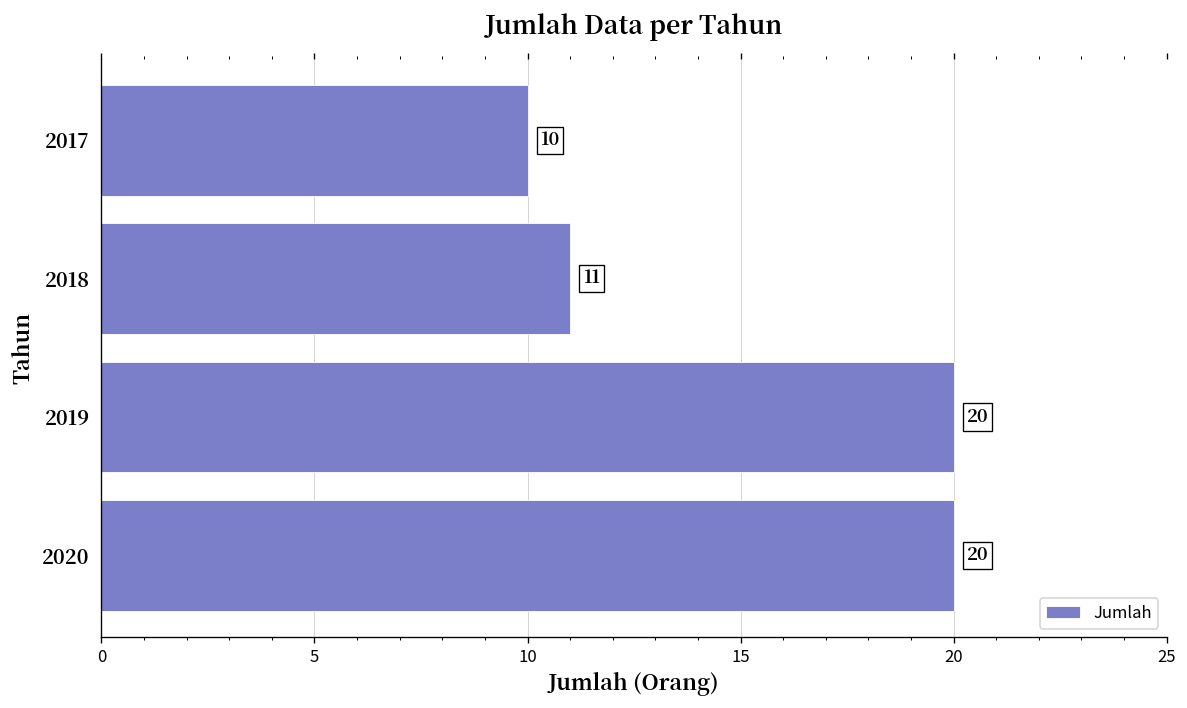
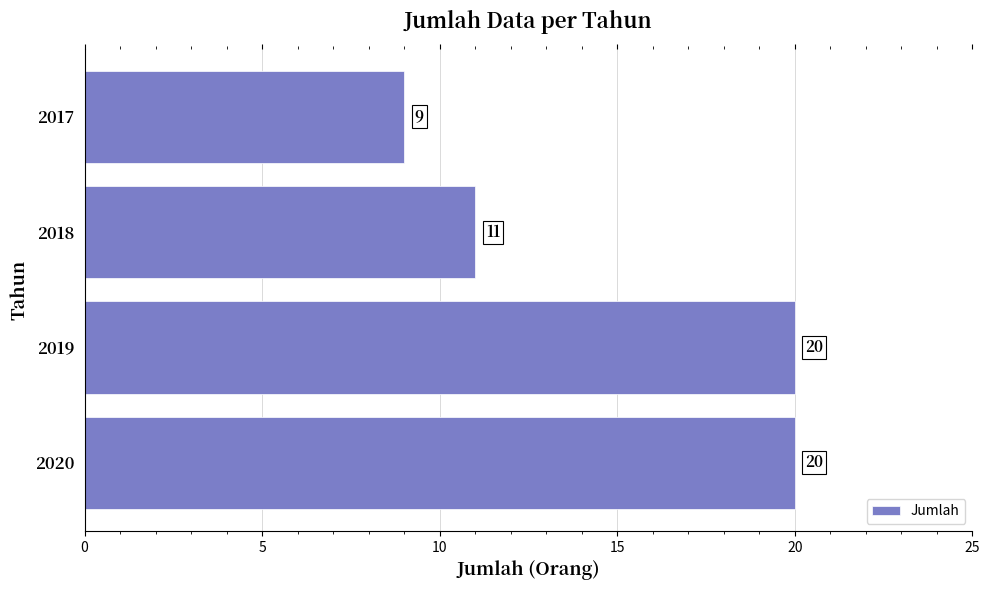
2017: 10 -> 9
